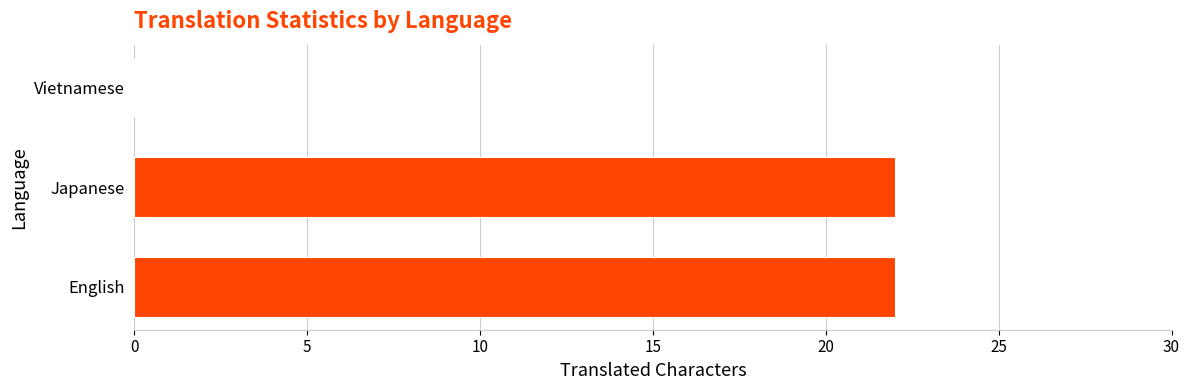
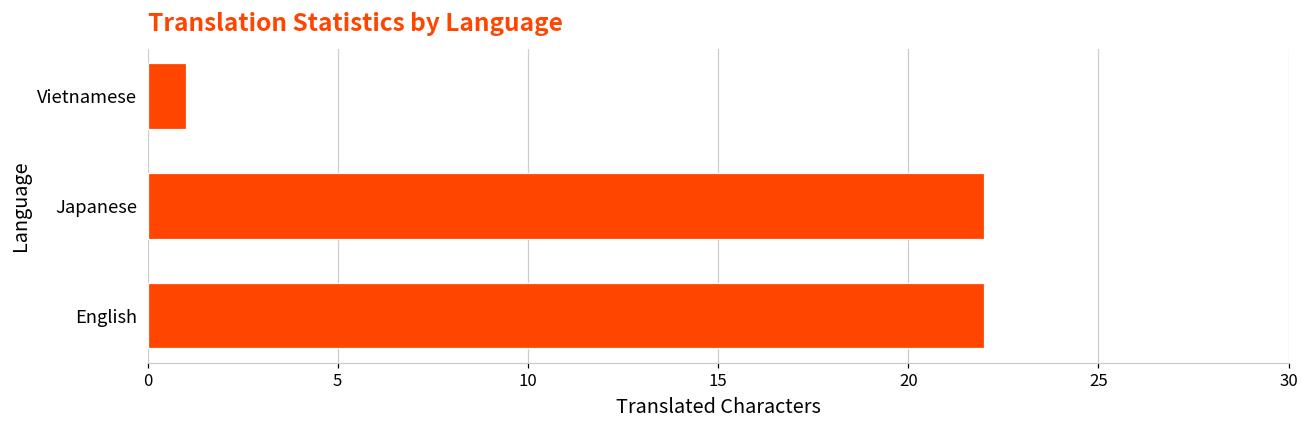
Vietnamese: 0 -> 1
